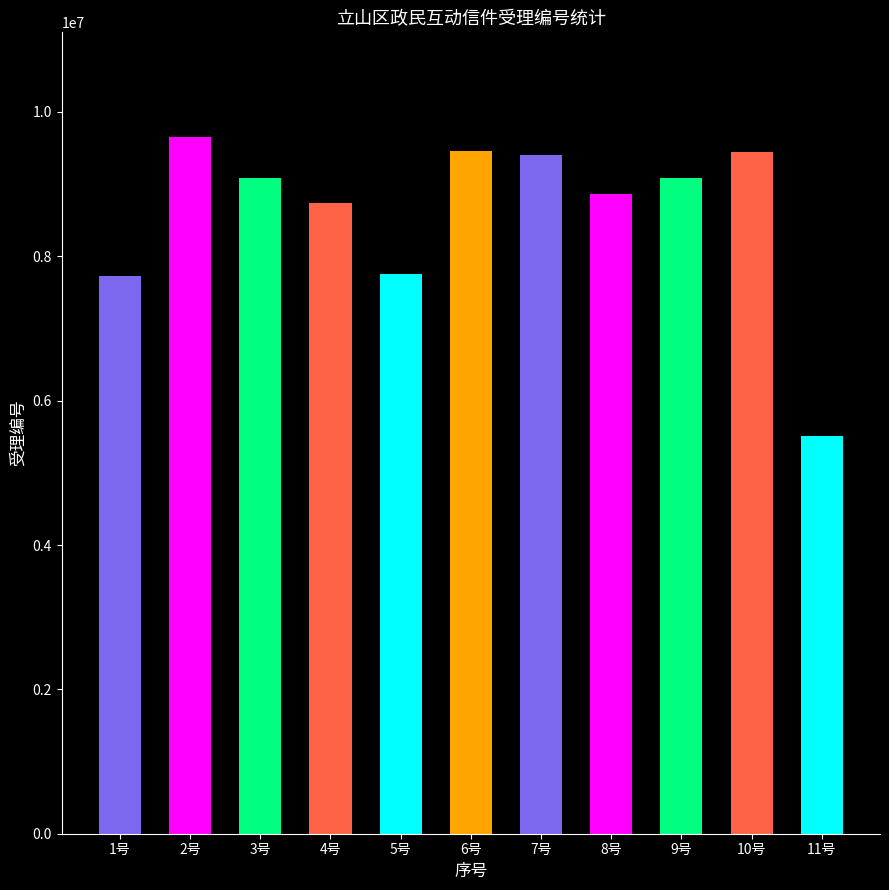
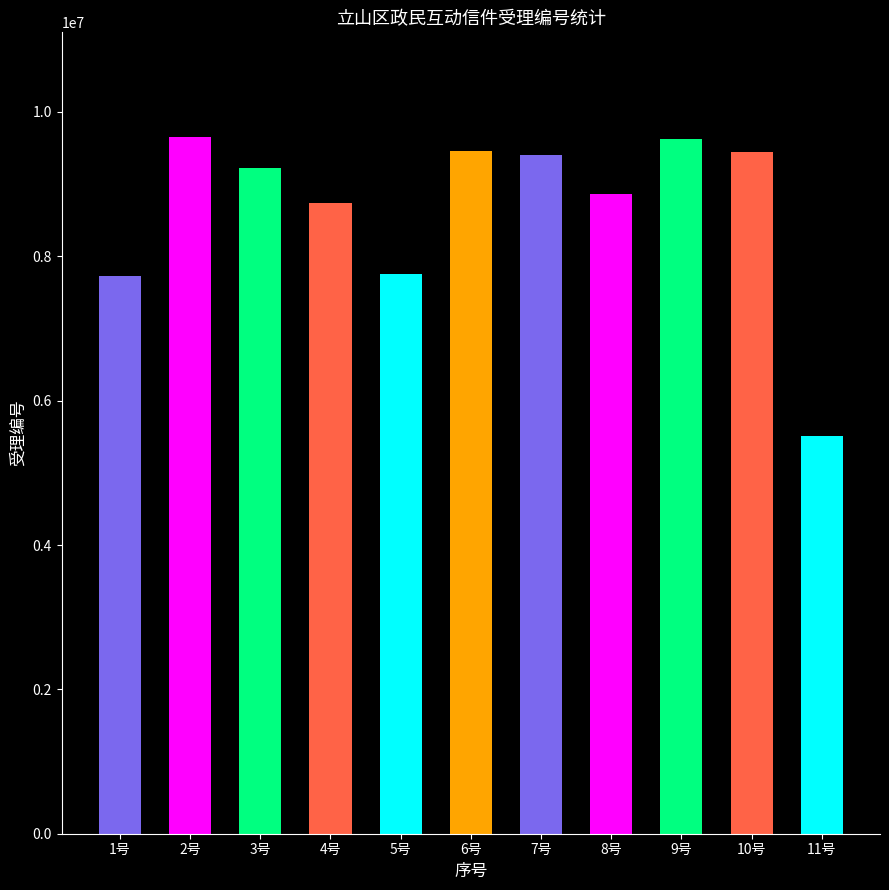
3号: 9100000 -> 9200000
9号: 9100000 -> 9600000
